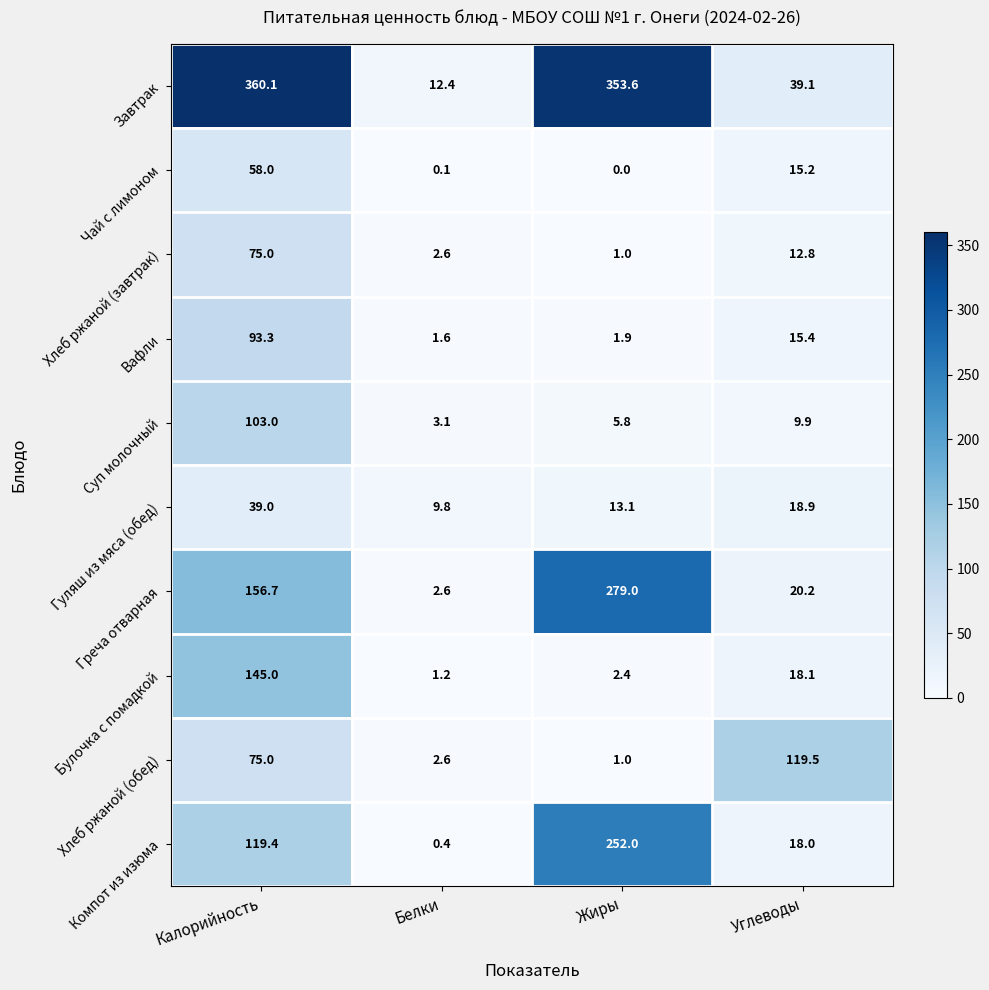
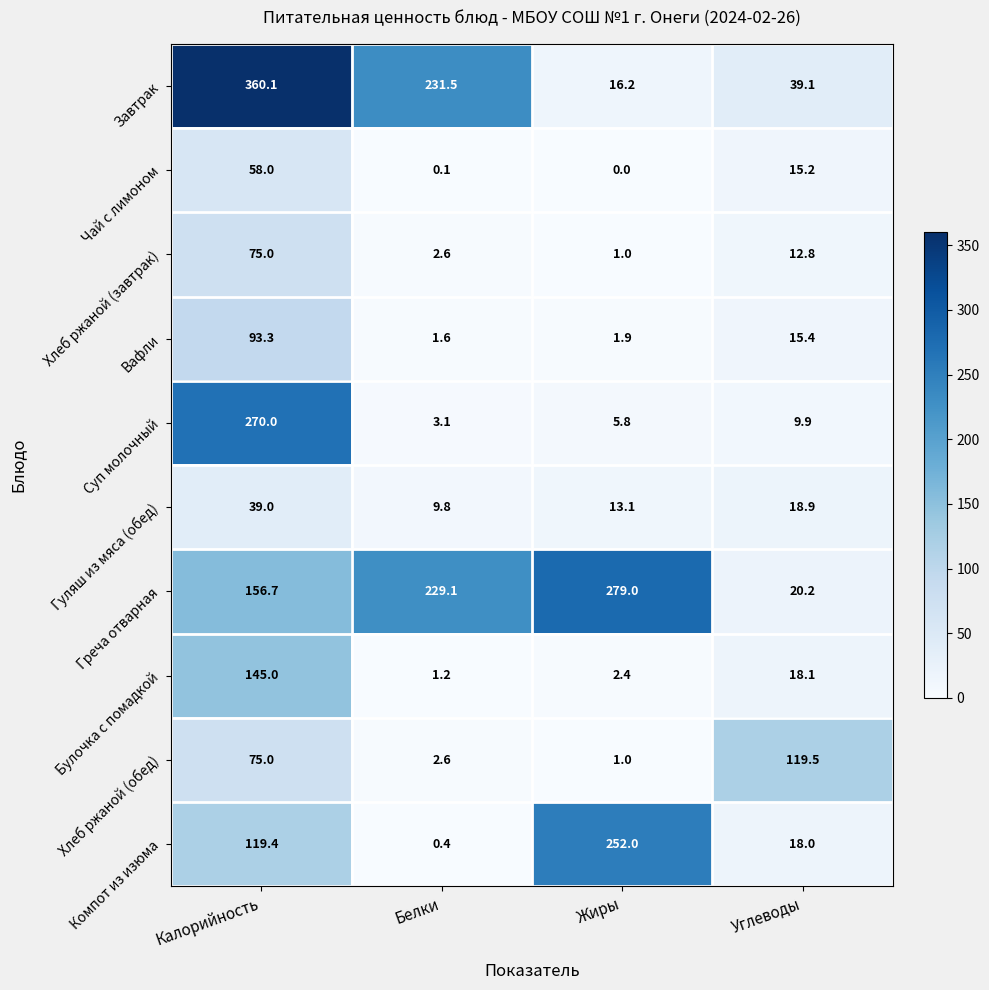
Завтрак, Белки: 12.4 -> 231.5
Завтрак, Жиры: 353.6 -> 16.2
Суп молочный, Калорийность: 103.0 -> 270.0
Греча отварная, Белки: 2.6 -> 229.1
